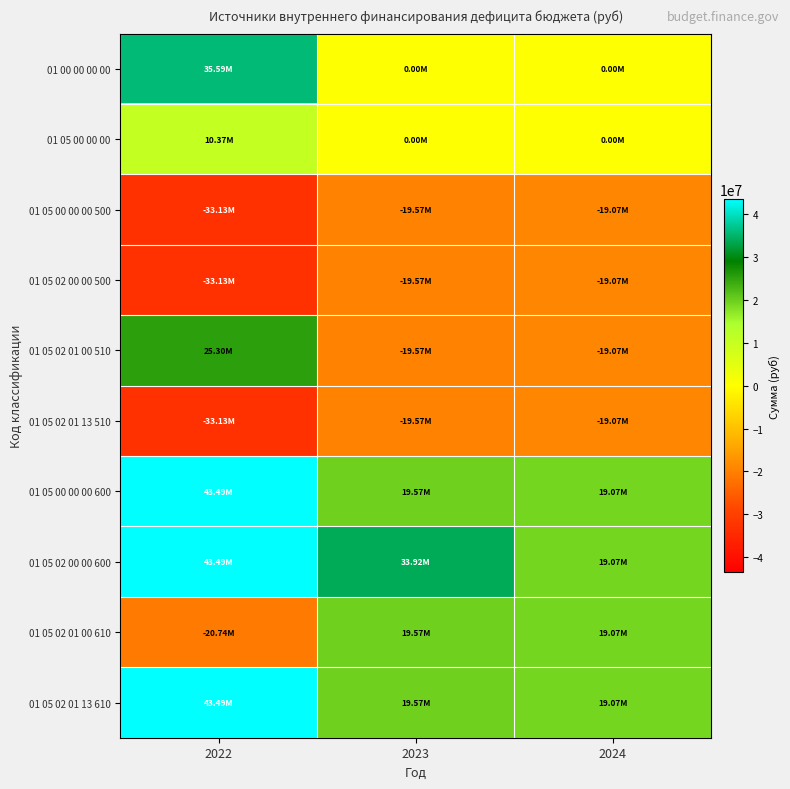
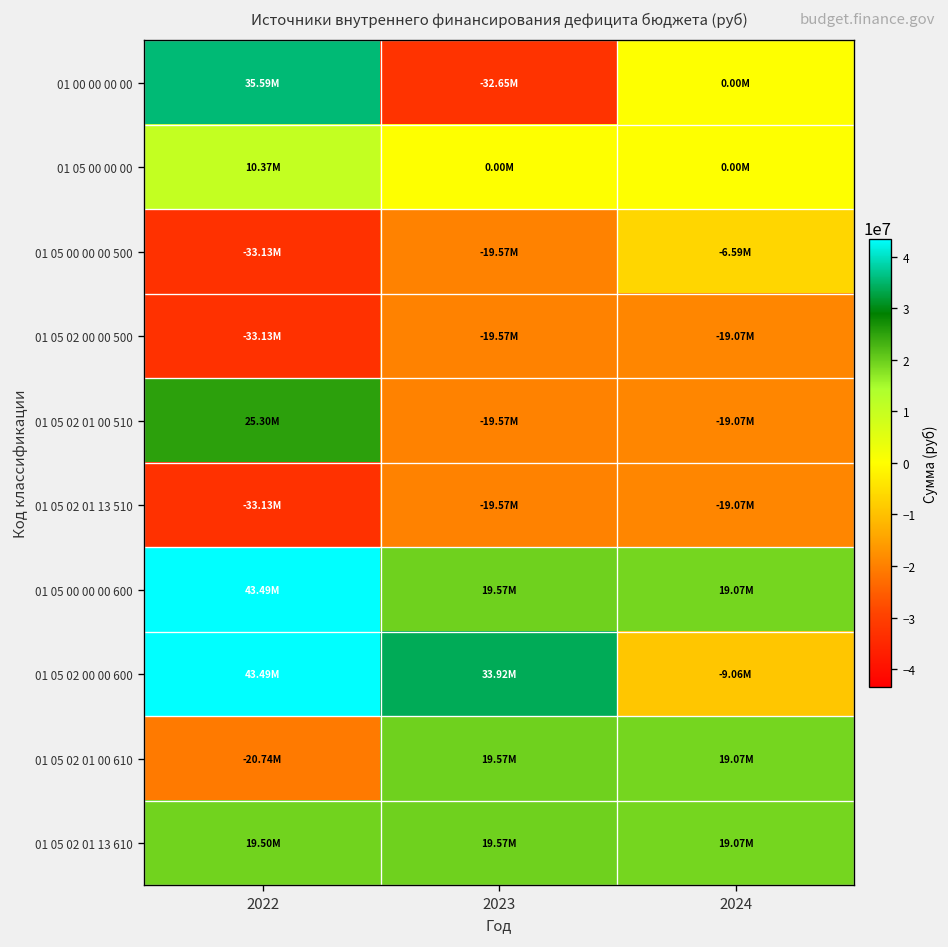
01 00 00 00 00, 2023: 0.00M -> -32.65M
01 05 00 00 00 500, 2024: -19.07M -> -6.59M
01 05 02 00 00 600, 2024: 19.07M -> -9.06M
01 05 02 01 13 610, 2022: 43.49M -> 19.50M
